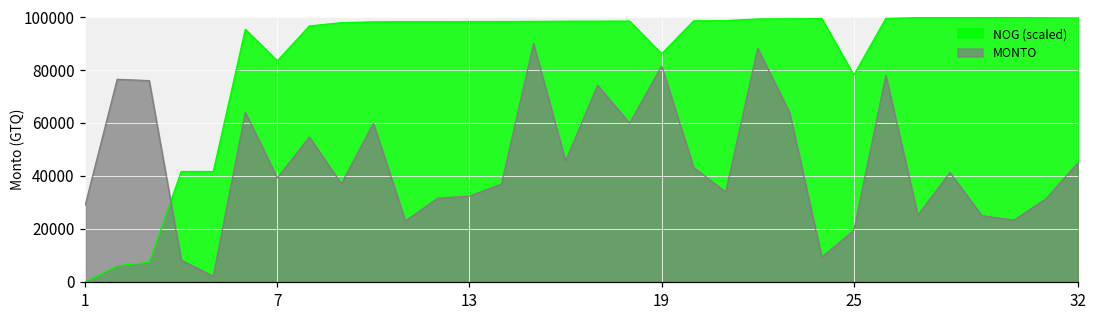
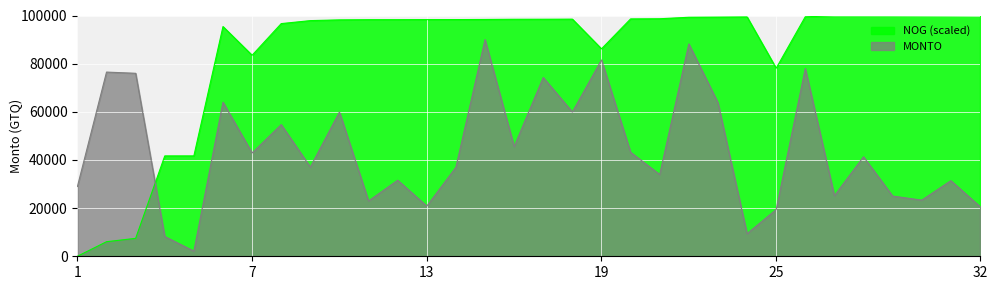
MONTO, 7: 39000 -> 43000
MONTO, 13: 32000 -> 21000
MONTO, 32: 45000 -> 21000
